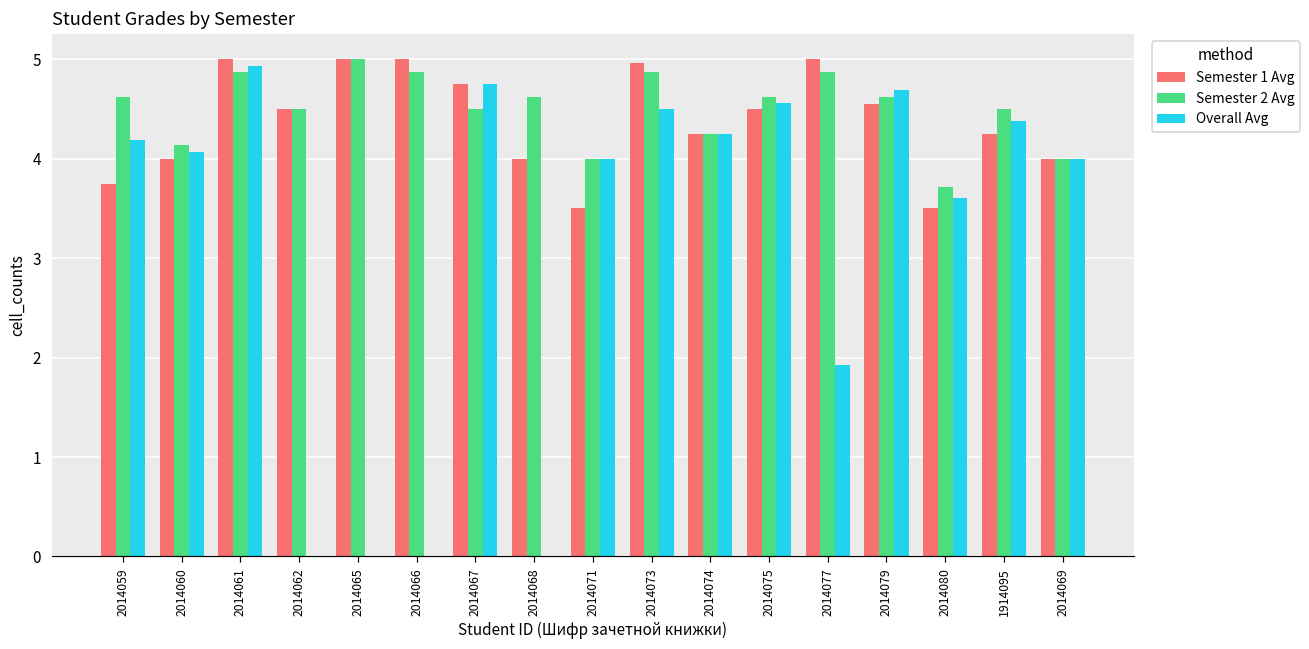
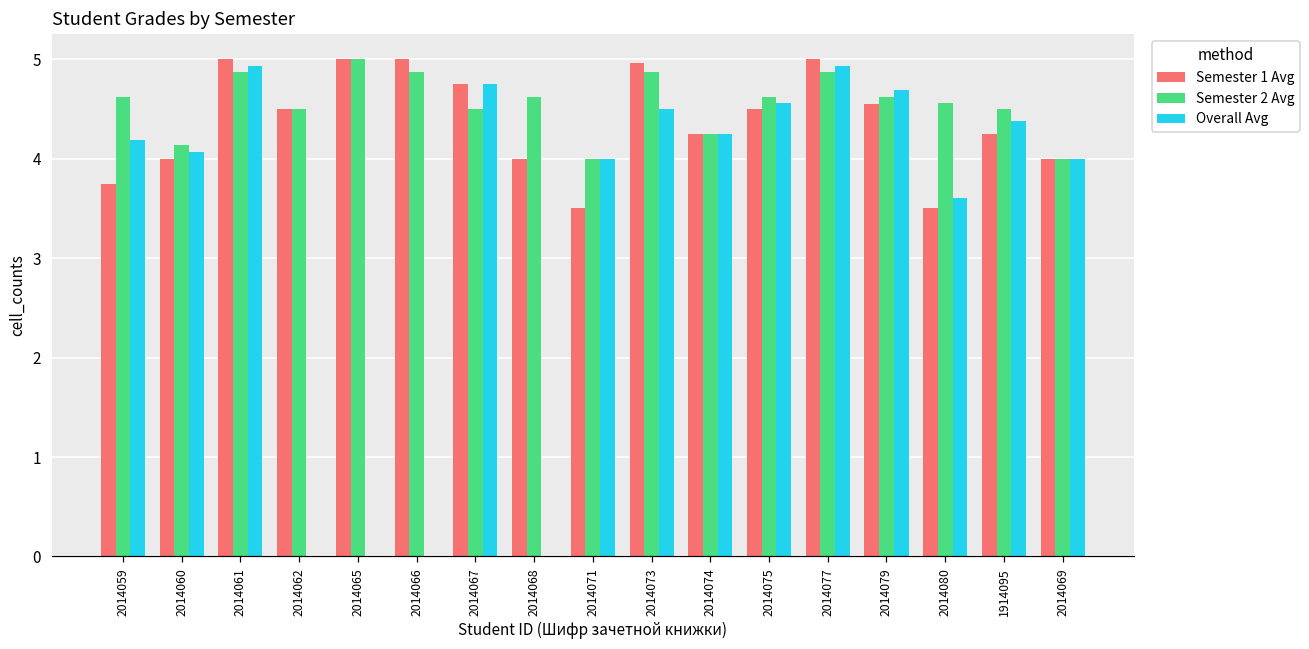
Overall Avg, 2014077: 1.9 -> 4.9
Semester 2 Avg, 2014080: 3.7 -> 4.6
